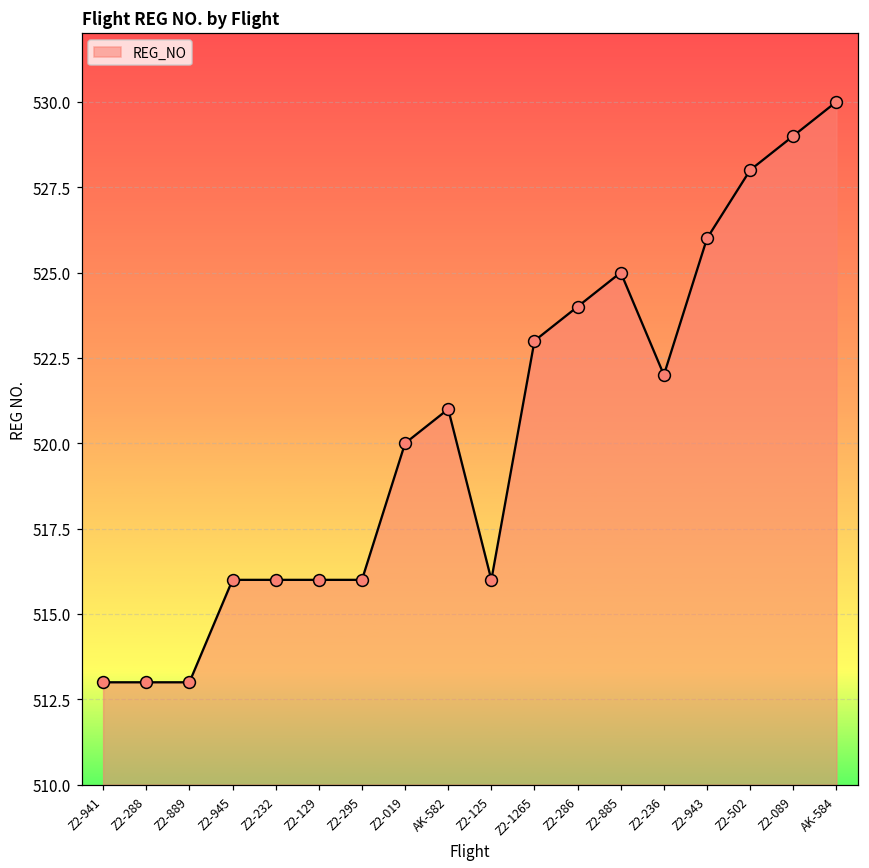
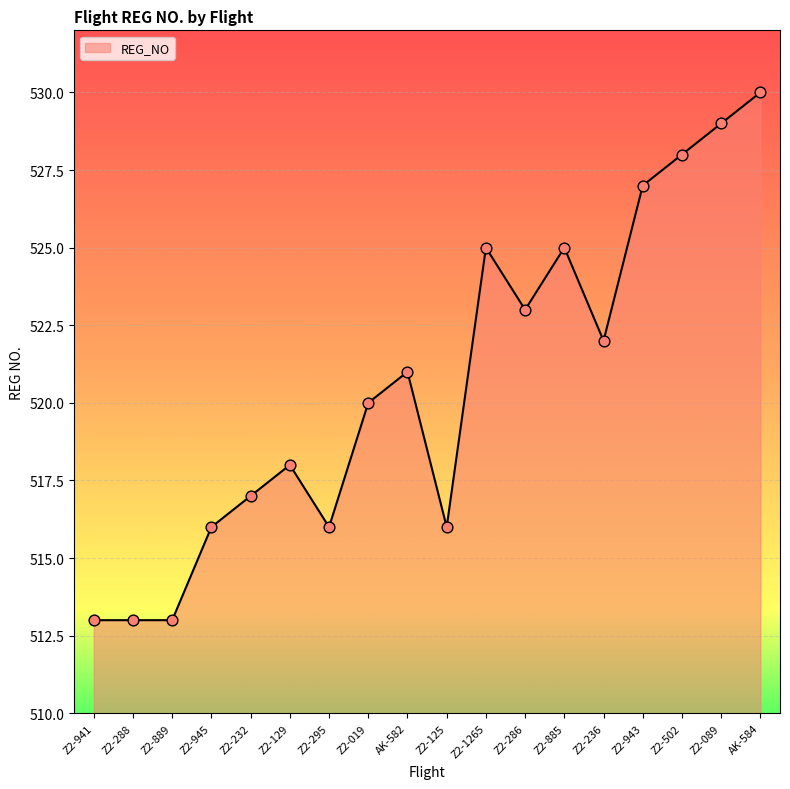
Z2-232: 516 -> 517
Z2-129: 516 -> 518
Z2-1265: 523 -> 525
Z2-286: 524 -> 523
Z2-943: 526 -> 527
